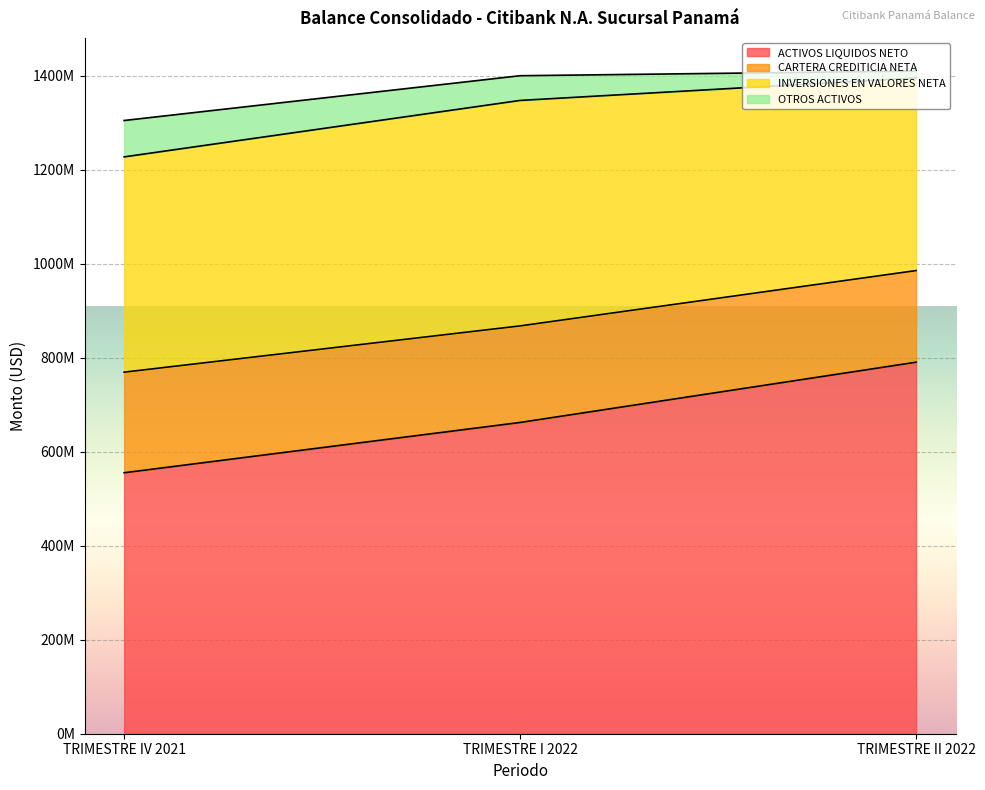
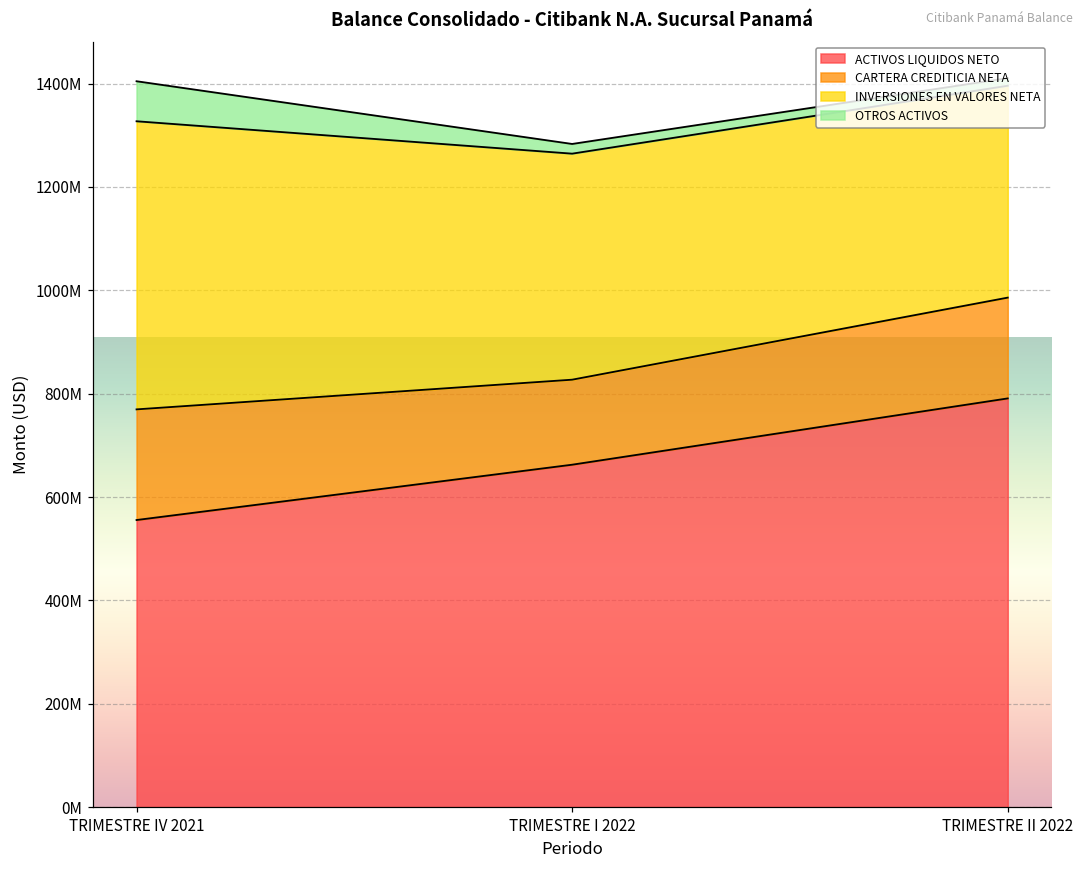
INVERSIONES EN VALORES NETA, TRIMESTRE IV 2021: 460000000 -> 560000000
CARTERA CREDITICIA NETA, TRIMESTRE I 2022: 210000000 -> 160000000
INVERSIONES EN VALORES NETA, TRIMESTRE I 2022: 480000000 -> 440000000
OTROS ACTIVOS, TRIMESTRE I 2022: 50000000 -> 20000000
